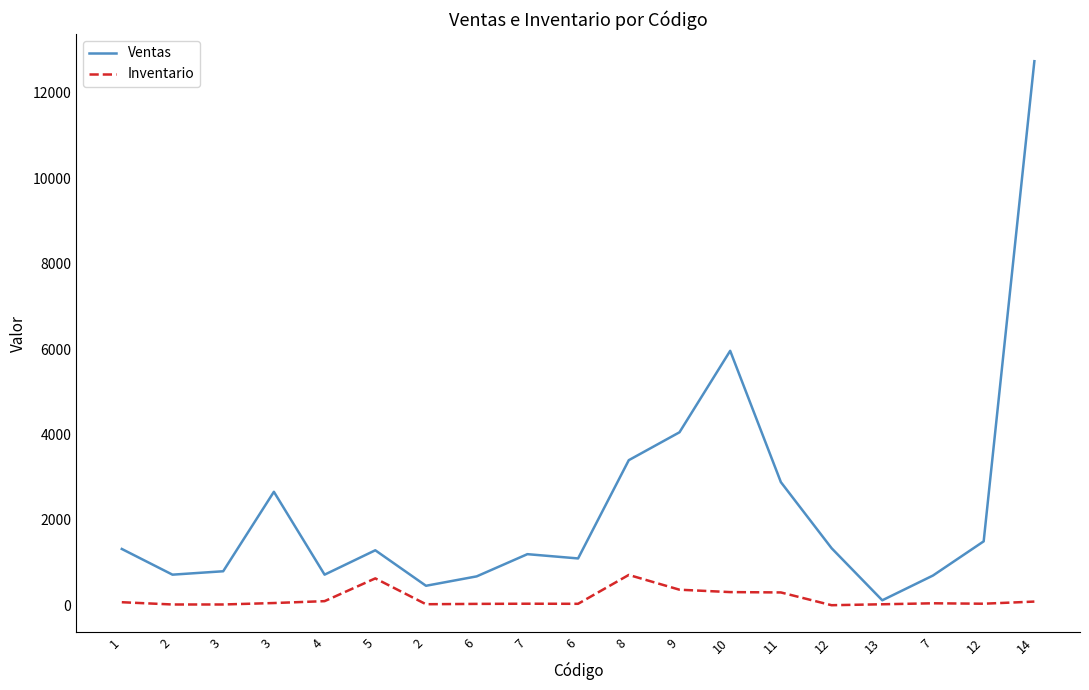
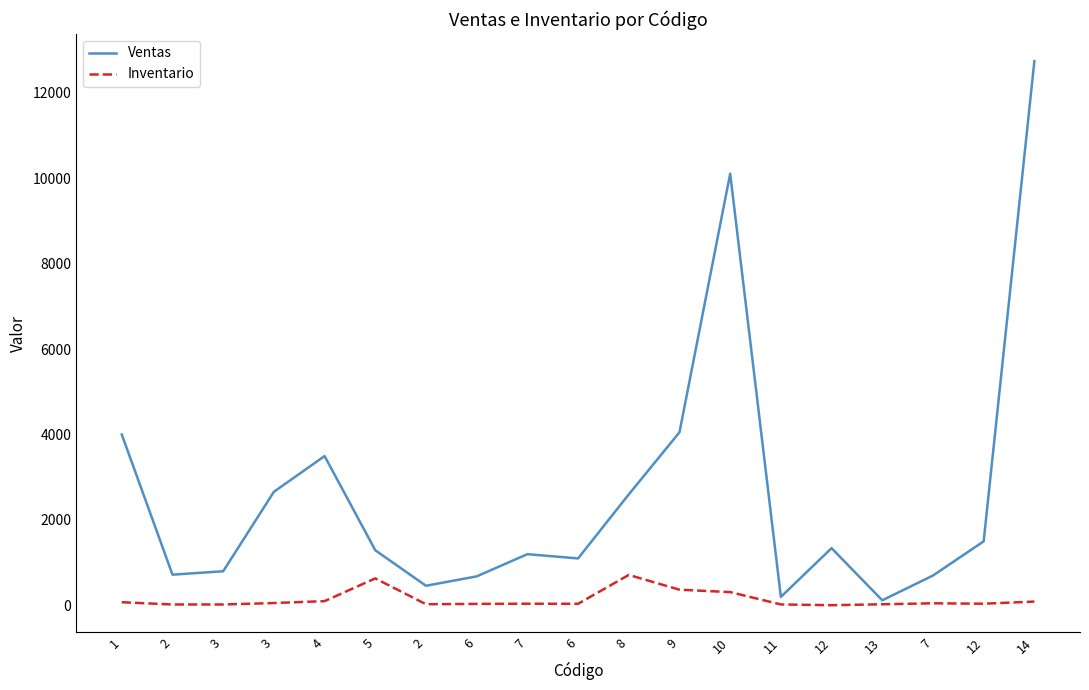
Ventas, 1: 1300 -> 4000
Ventas, 4: 700 -> 3500
Ventas, 8: 3400 -> 2600
Ventas, 10: 6000 -> 10100
Ventas, 11: 2900 -> 200
Inventario, 11: 300 -> 0
